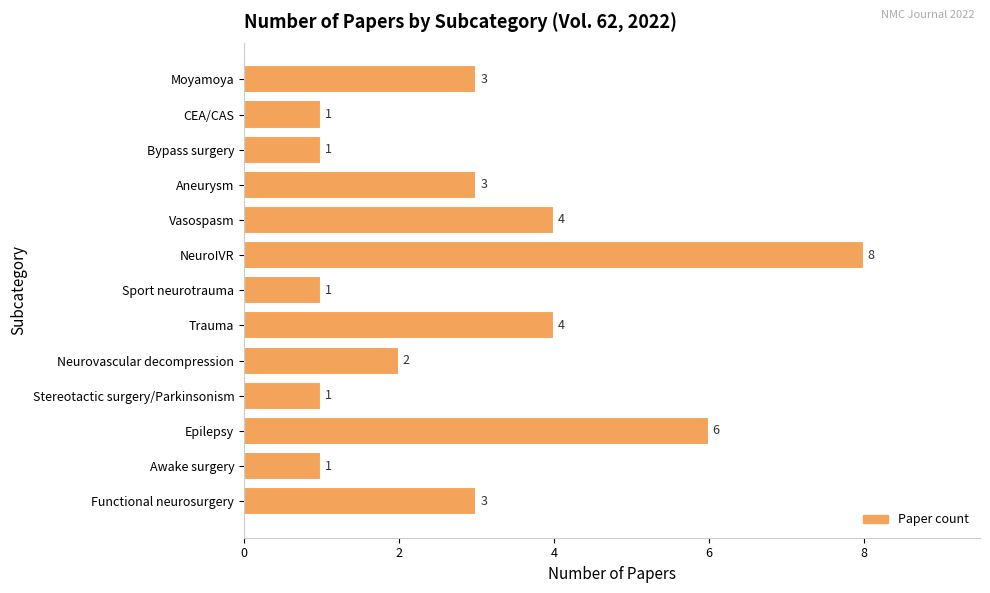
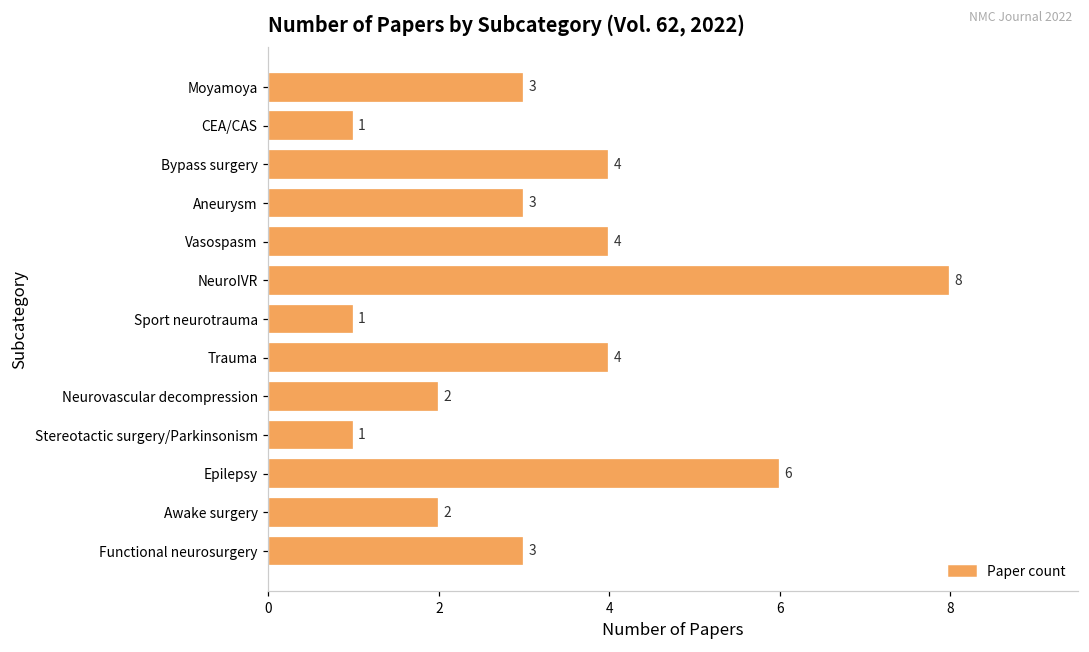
Bypass surgery: 1 -> 4
Awake surgery: 1 -> 2
